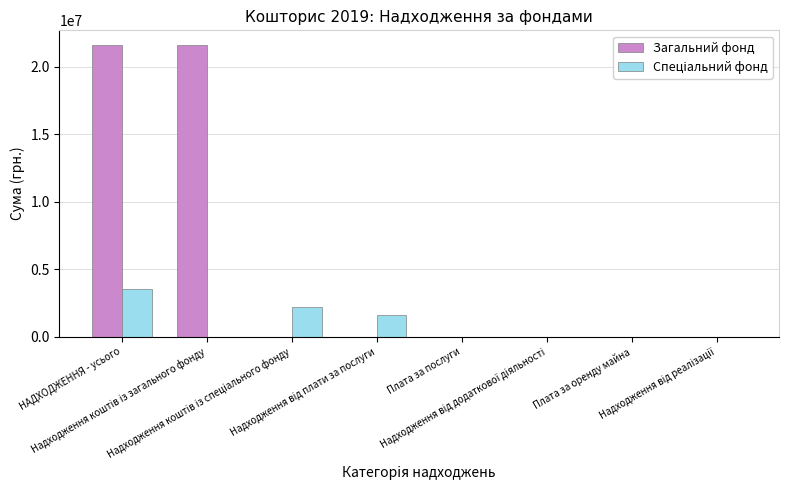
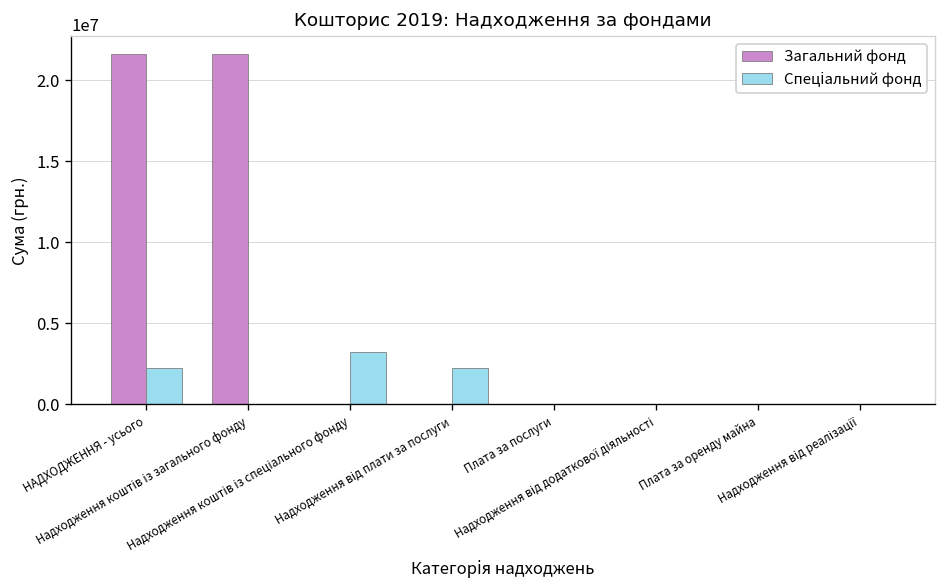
Спеціальний фонд, НАДХОДЖЕННЯ - усього: 3500000 -> 2200000
Спеціальний фонд, Надходження коштів із спеціального фонду: 2200000 -> 3200000
Спеціальний фонд, Надходження від плати за послуги: 1600000 -> 2200000
